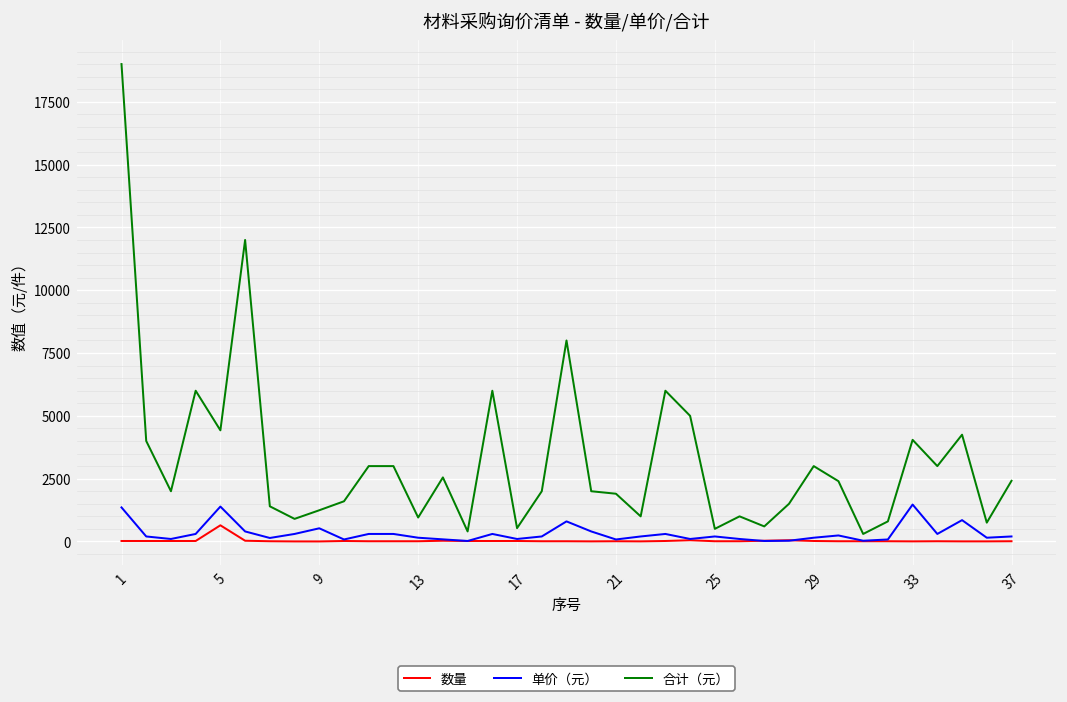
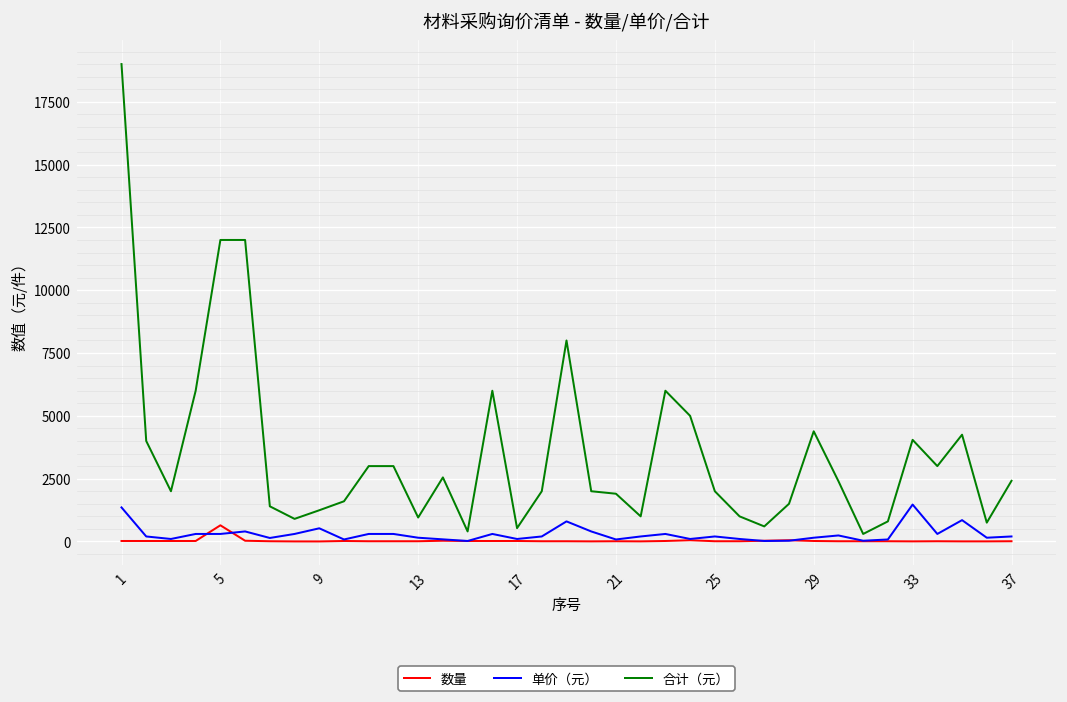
单价（元）, 5: 1400 -> 300
合计（元）, 5: 4400 -> 12000
合计（元）, 25: 500 -> 2000
合计（元）, 29: 3000 -> 4400
